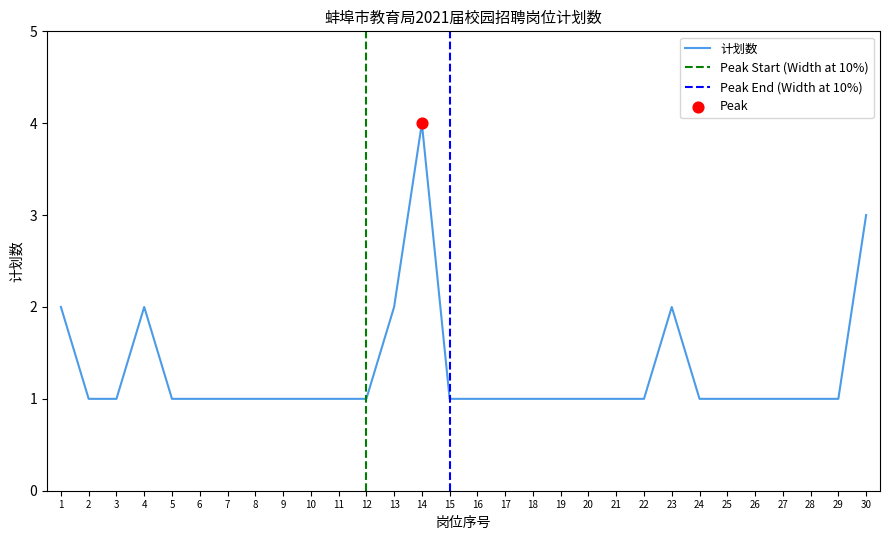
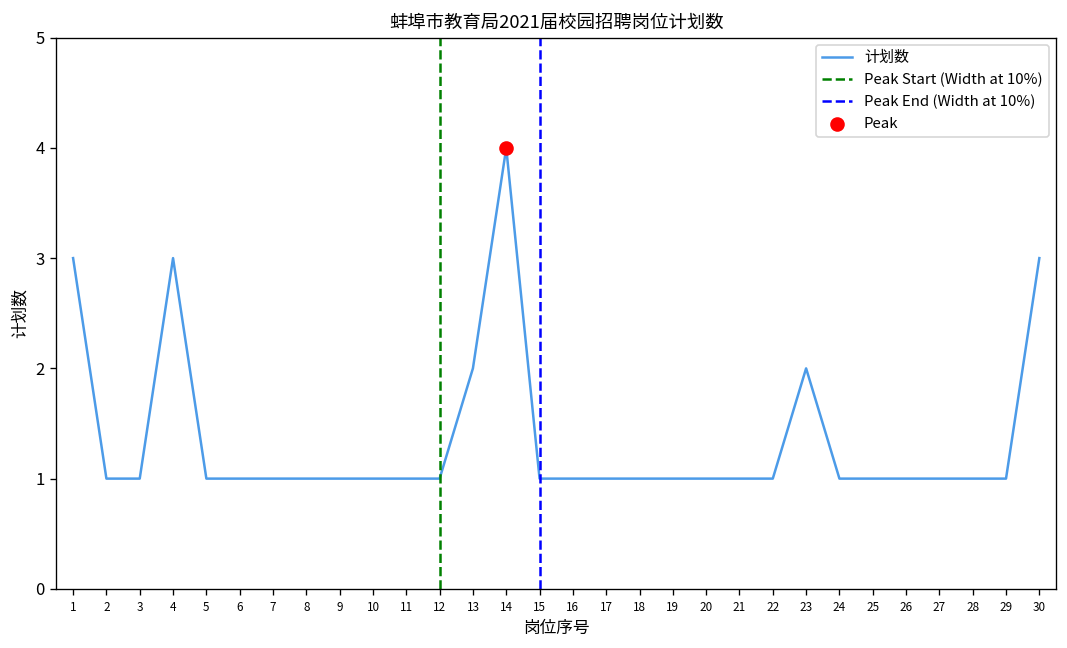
计划数, 1: 2 -> 3
计划数, 4: 2 -> 3
